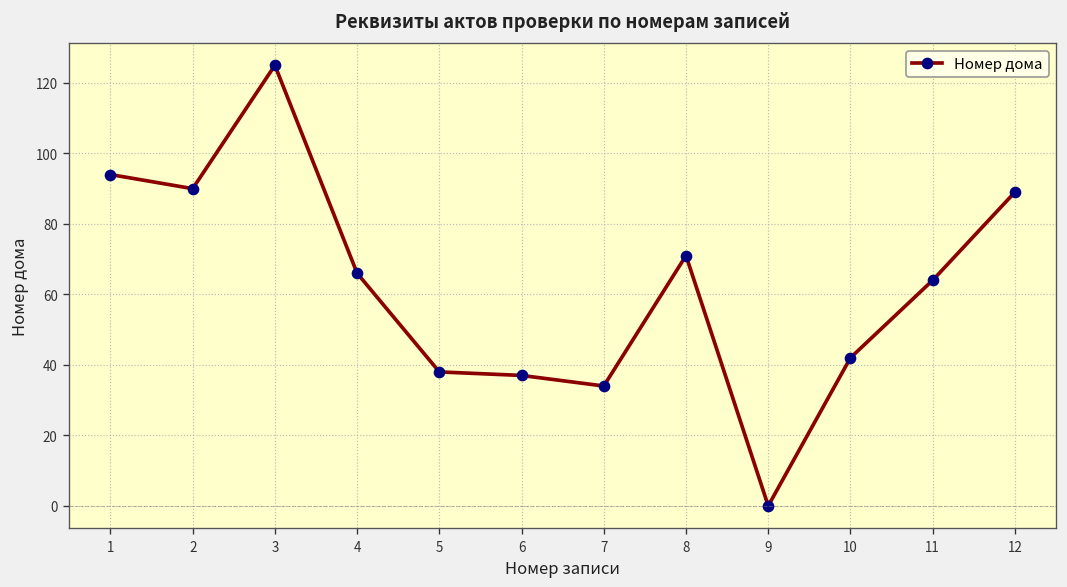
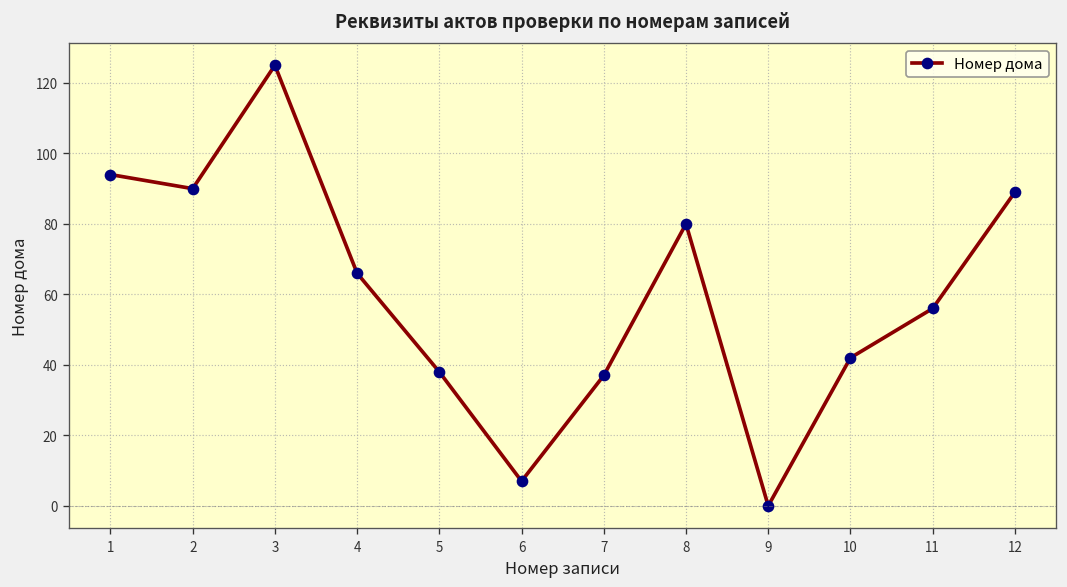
6: 37 -> 7
7: 34 -> 37
8: 71 -> 80
11: 64 -> 56
